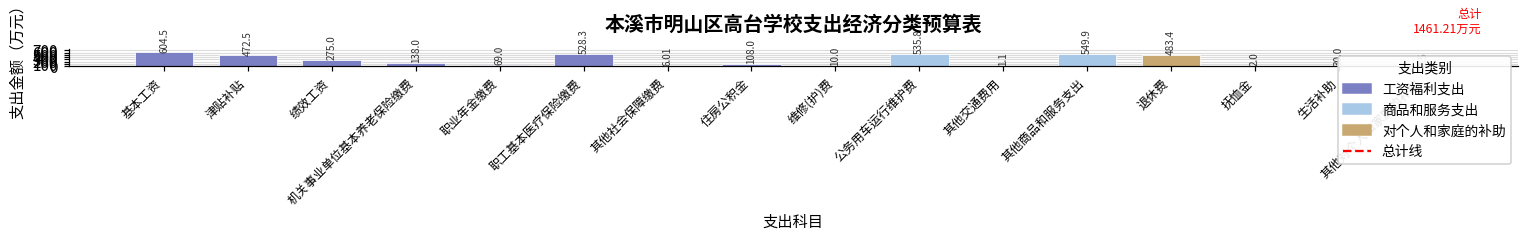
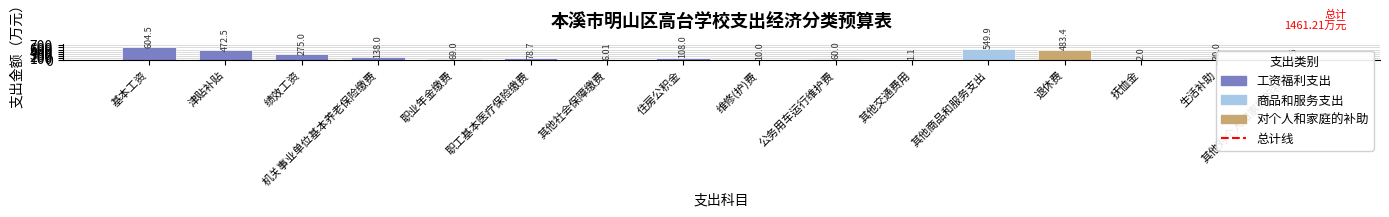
职工基本医疗保险缴费: 528.3 -> 78.7
公务用车运行维护费: 535.8 -> 60.0
